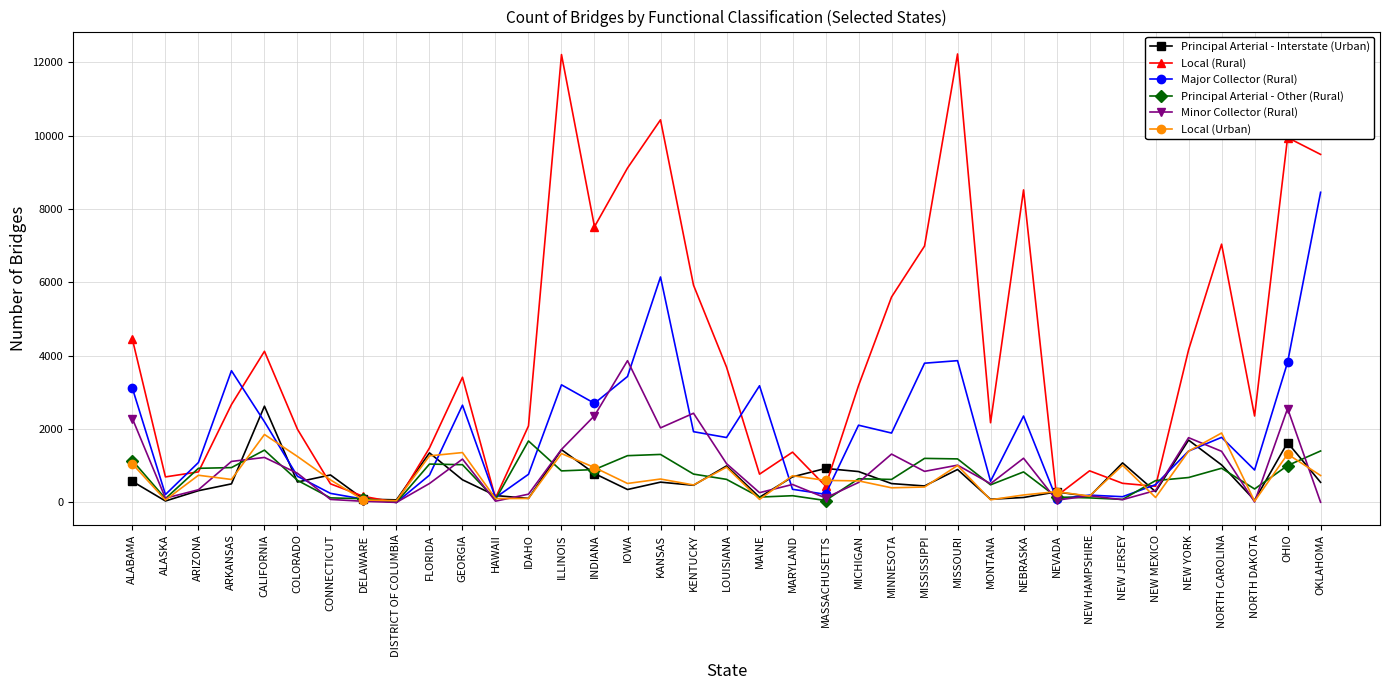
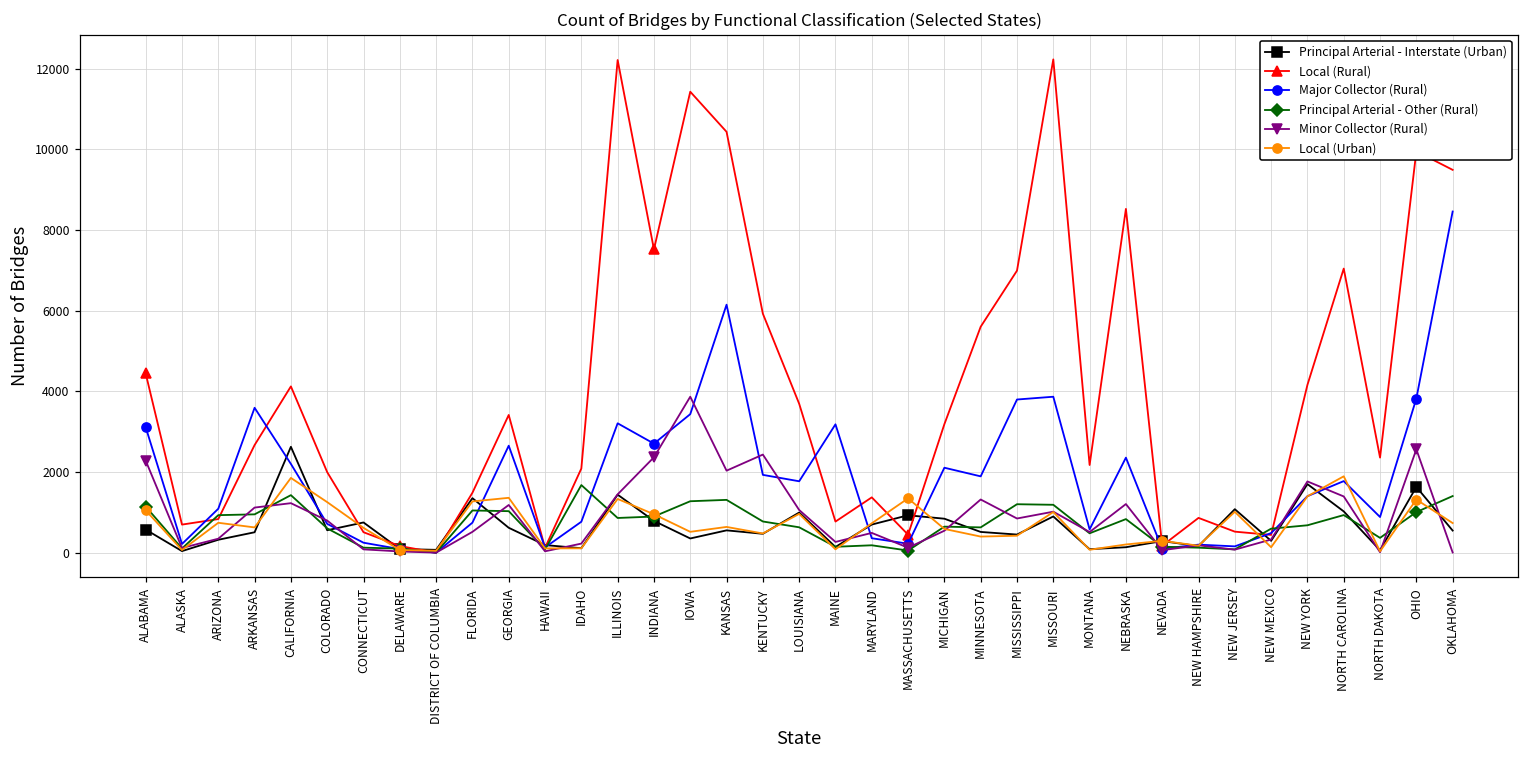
Local (Rural), IOWA: 9100 -> 11400
Local (Urban), MASSACHUSETTS: 600 -> 1300
